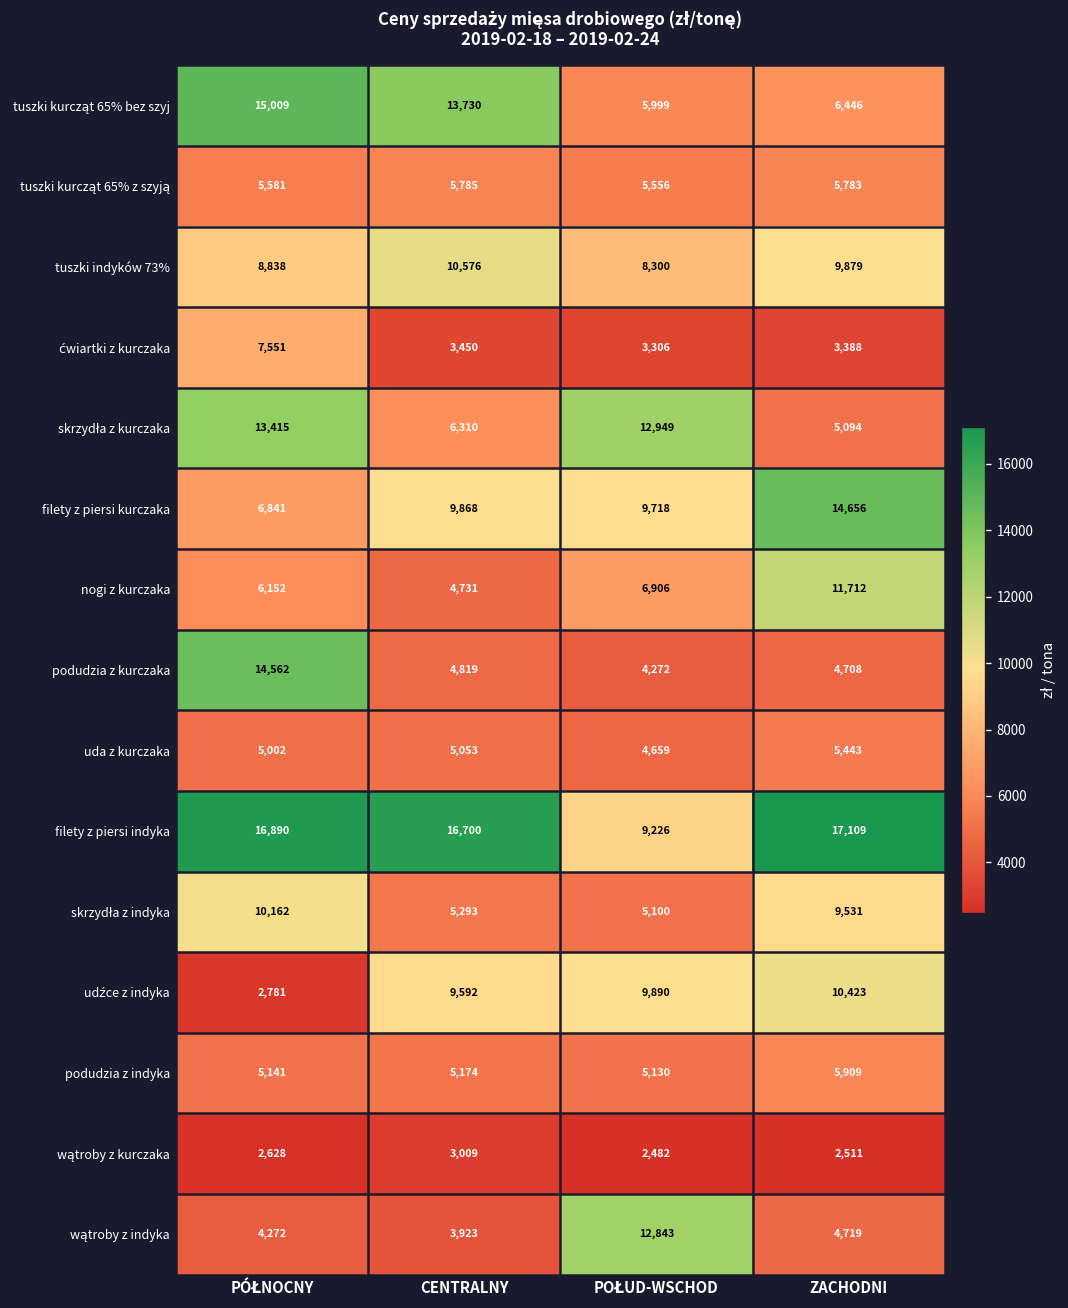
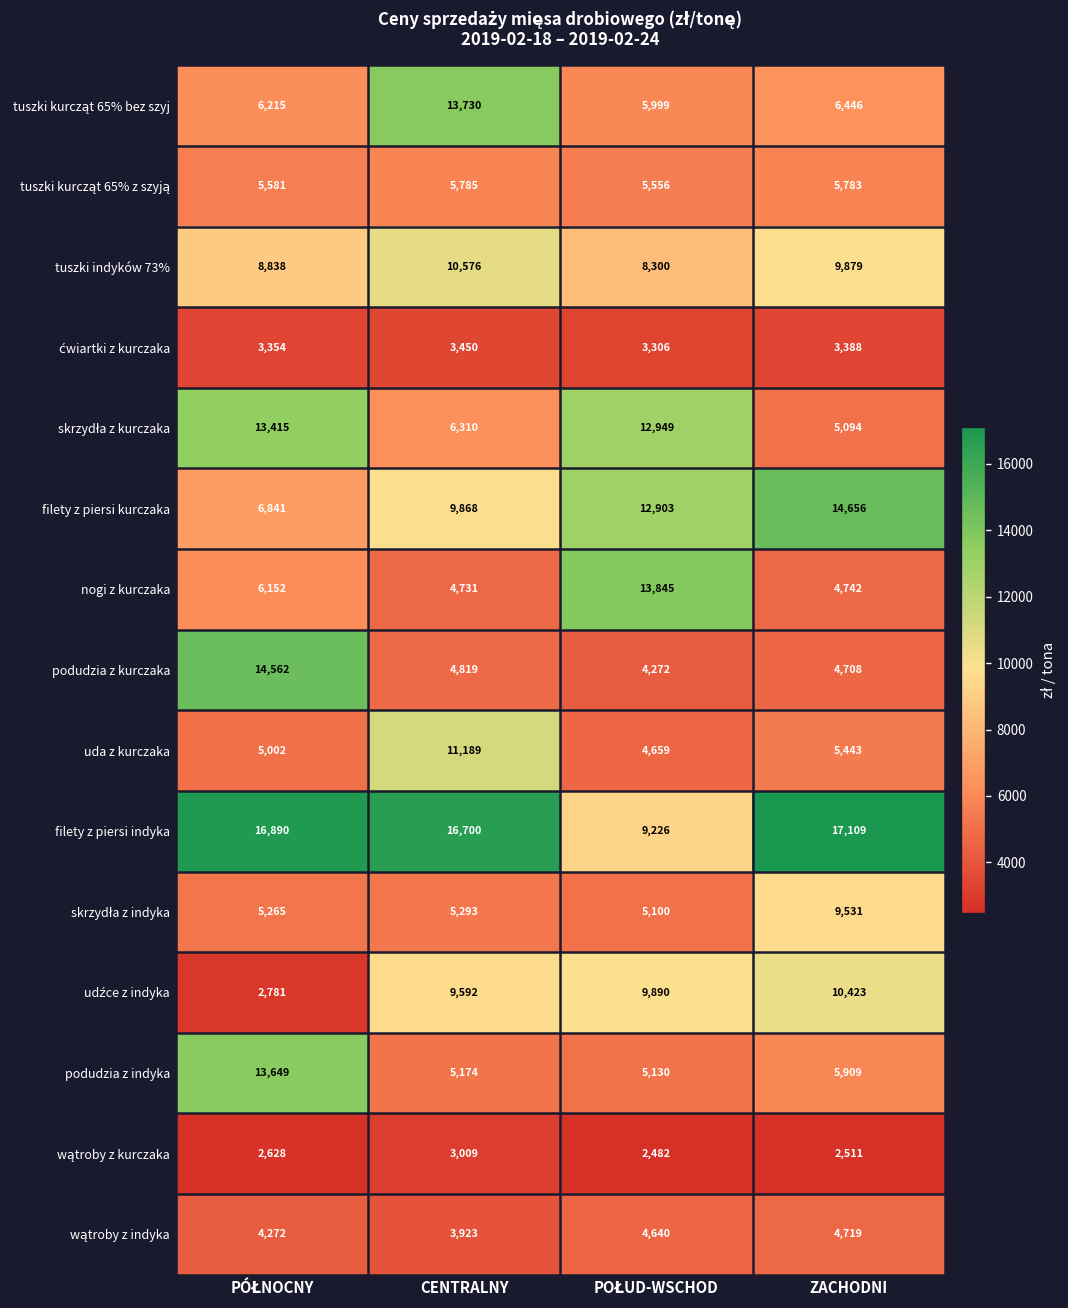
tuszki kurcząt 65% bez szyj, PÓŁNOCNY: 15,009 -> 6,215
ćwiartki z kurczaka, PÓŁNOCNY: 7,551 -> 3,354
filety z piersi kurczaka, POŁUD-WSCHOD: 9,718 -> 12,903
nogi z kurczaka, POŁUD-WSCHOD: 6,906 -> 13,845
nogi z kurczaka, ZACHODNI: 11,712 -> 4,742
uda z kurczaka, CENTRALNY: 5,053 -> 11,189
skrzydła z indyka, PÓŁNOCNY: 10,162 -> 5,265
podudzia z indyka, PÓŁNOCNY: 5,141 -> 13,649
wątroby z indyka, POŁUD-WSCHOD: 12,843 -> 4,640
